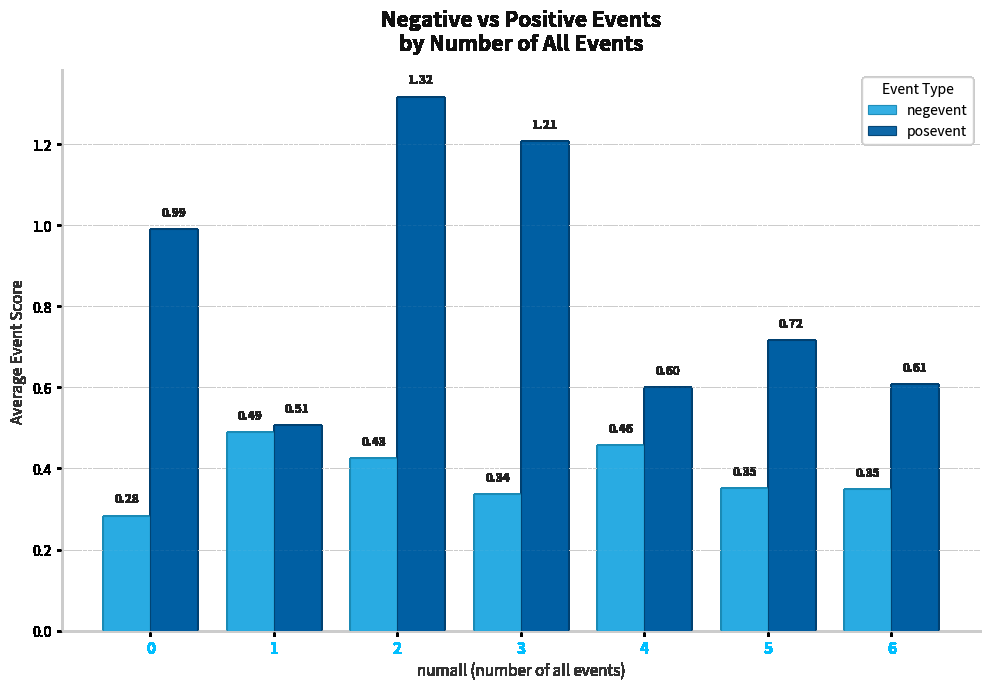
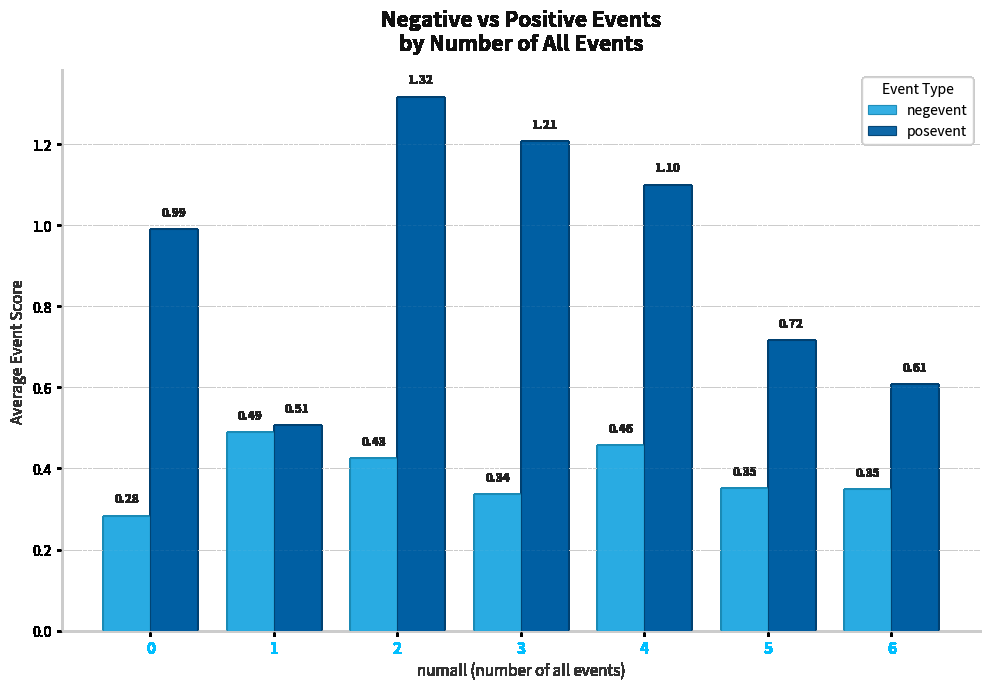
posevent, 4: 0.60 -> 1.10
